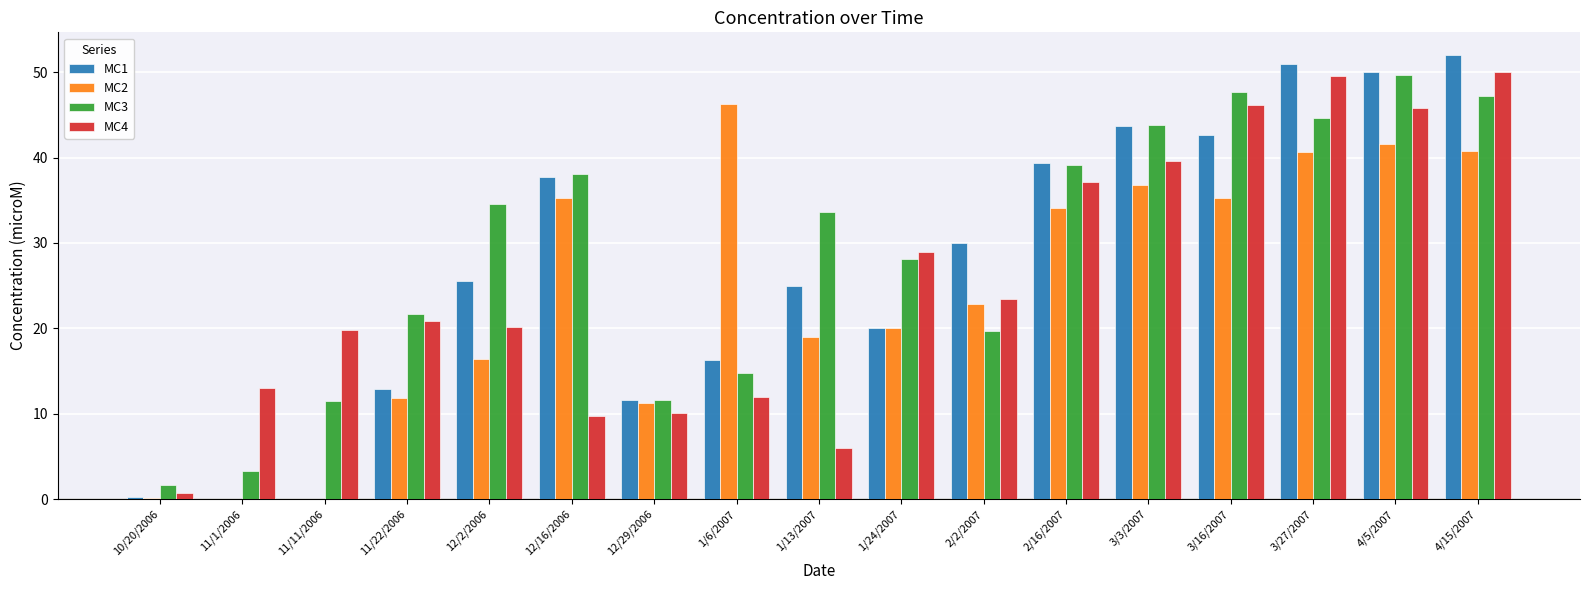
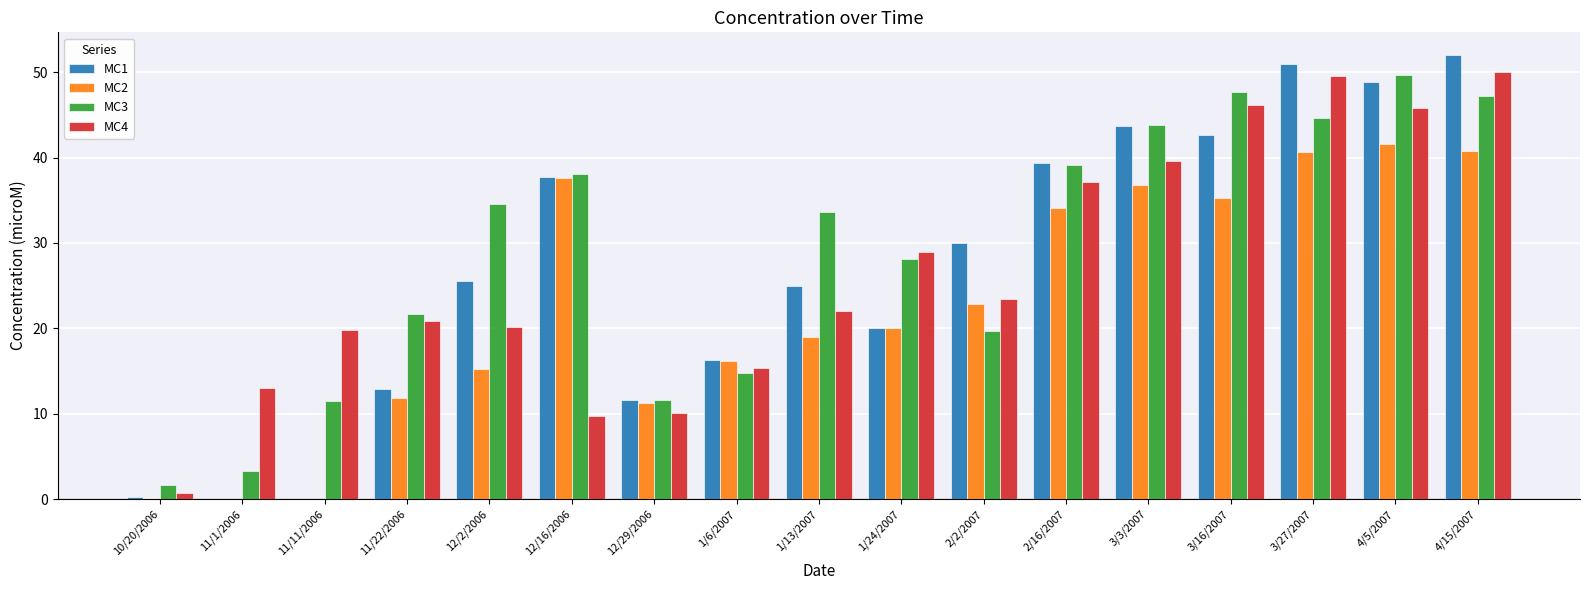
MC2, 12/2/2006: 16 -> 15
MC2, 12/16/2006: 35 -> 38
MC2, 1/6/2007: 46 -> 16
MC4, 1/6/2007: 12 -> 15
MC4, 1/13/2007: 6 -> 22
MC1, 4/5/2007: 50 -> 49
